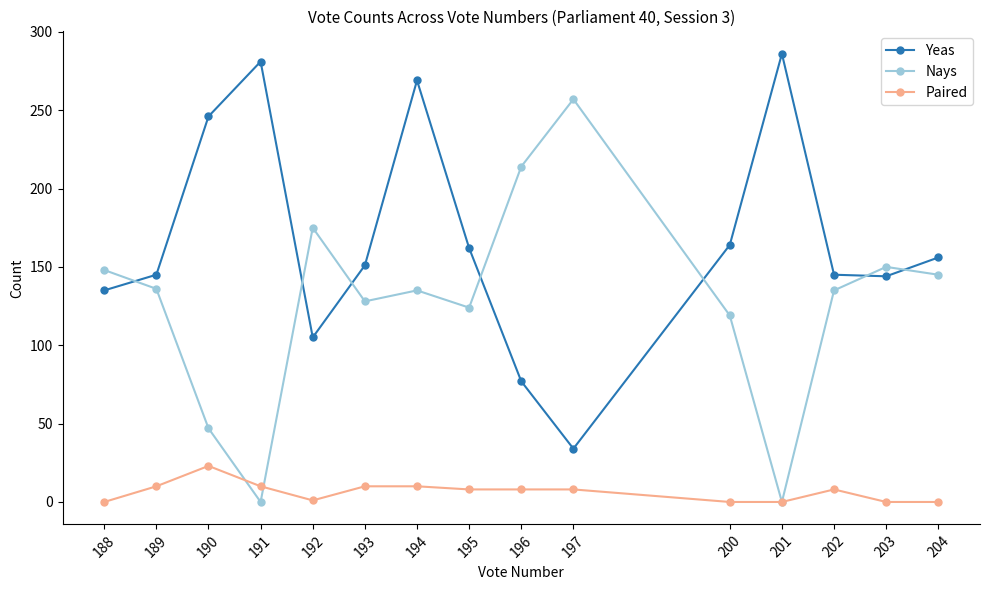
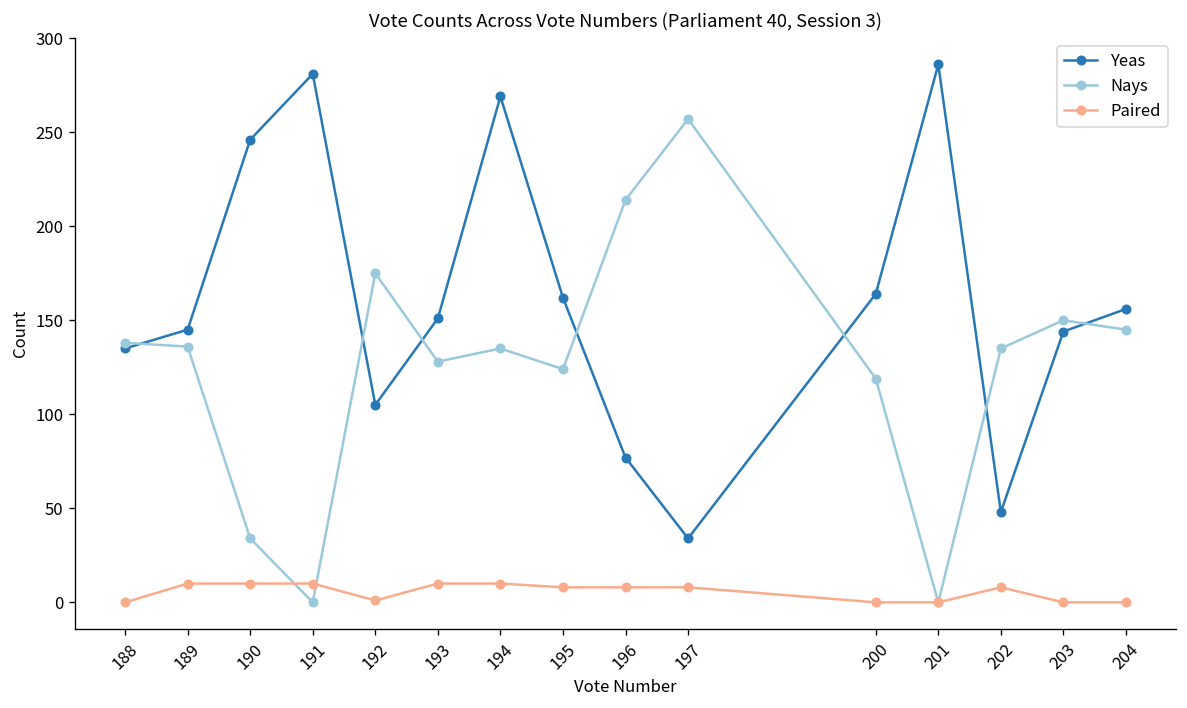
Nays, 188: 148 -> 138
Nays, 190: 47 -> 34
Paired, 190: 23 -> 10
Yeas, 202: 145 -> 48
